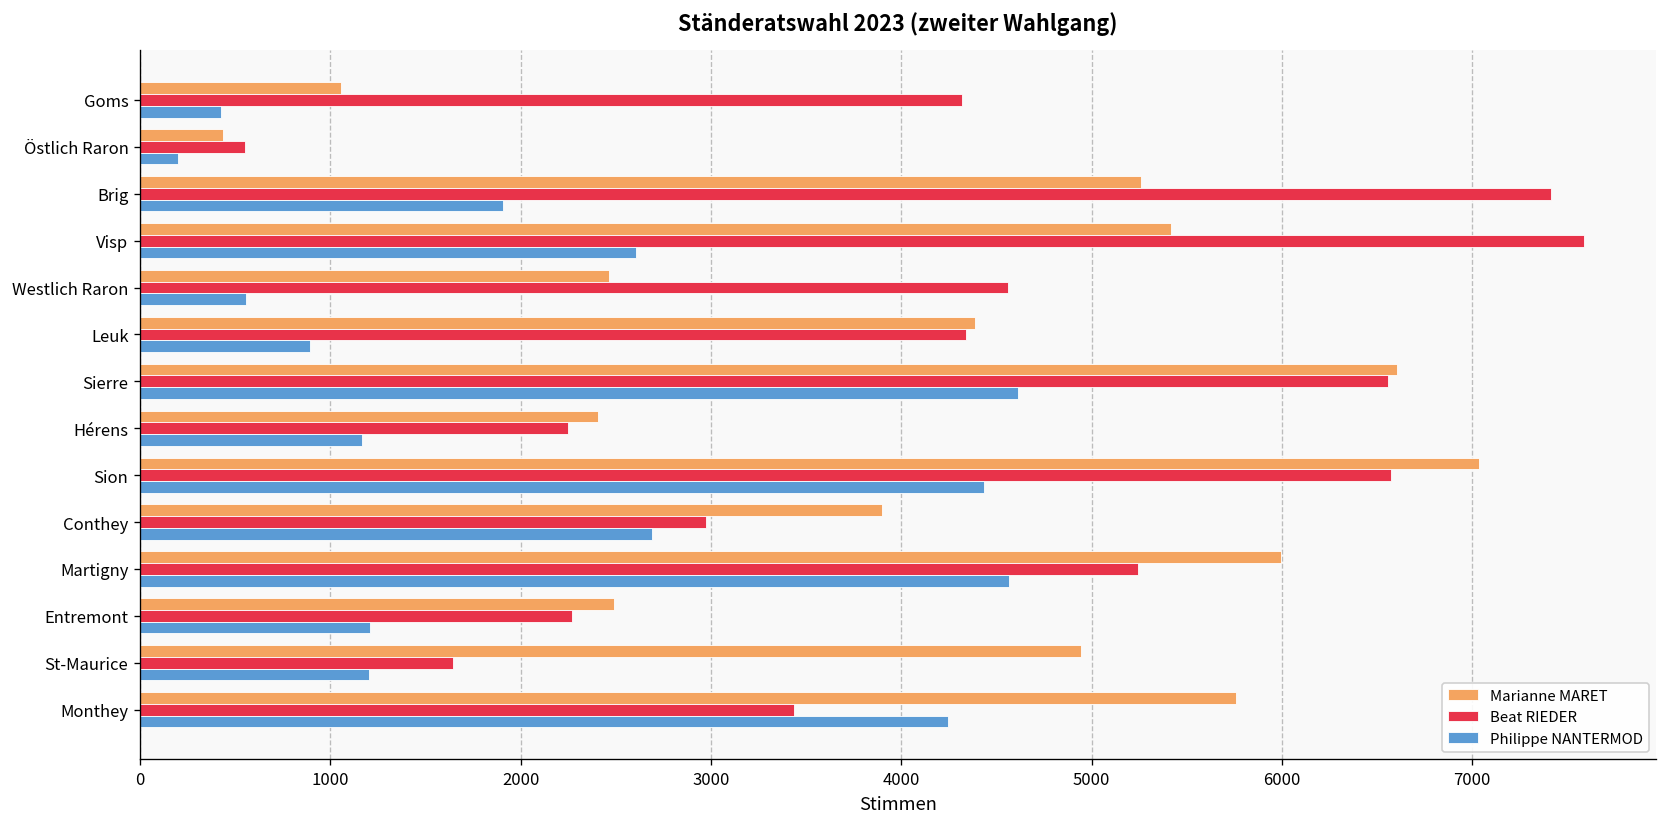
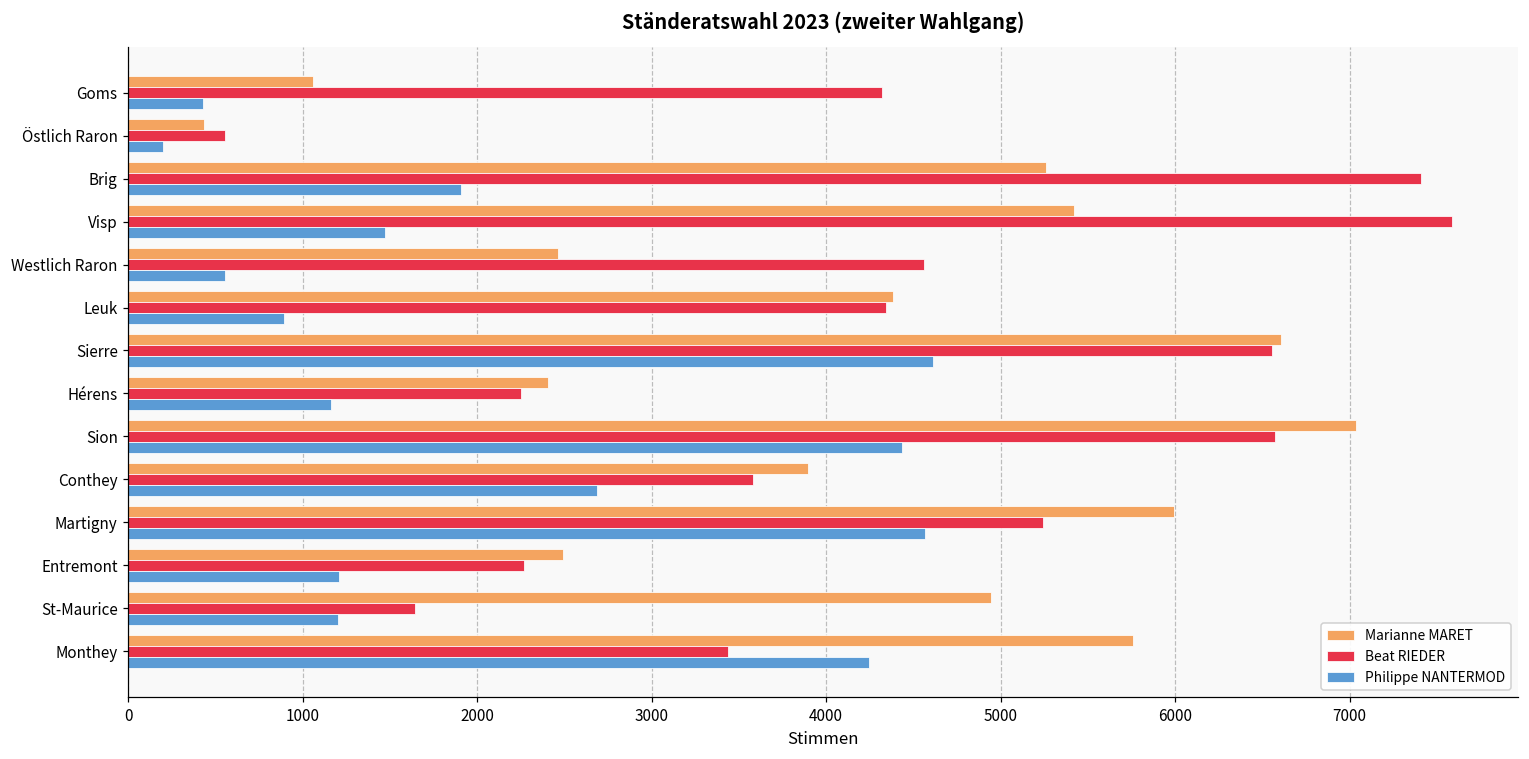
Philippe NANTERMOD, Visp: 2610 -> 1470
Beat RIEDER, Conthey: 2970 -> 3580
